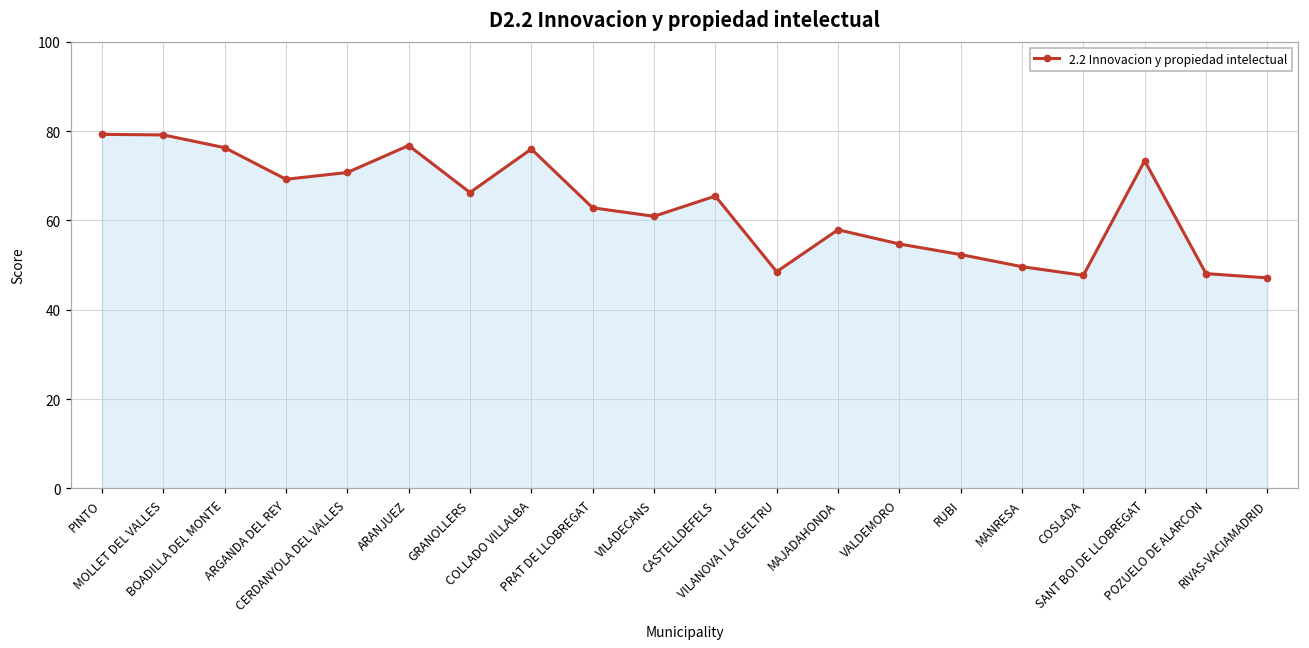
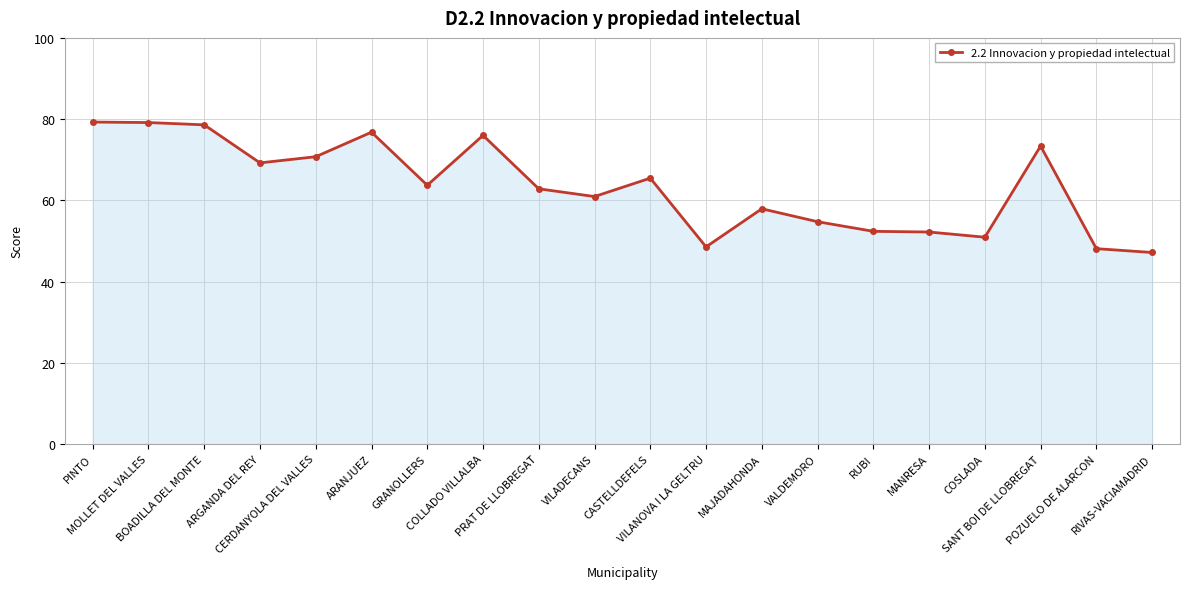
BOADILLA DEL MONTE: 76 -> 79
GRANOLLERS: 66 -> 64
MANRESA: 50 -> 52
COSLADA: 48 -> 51
